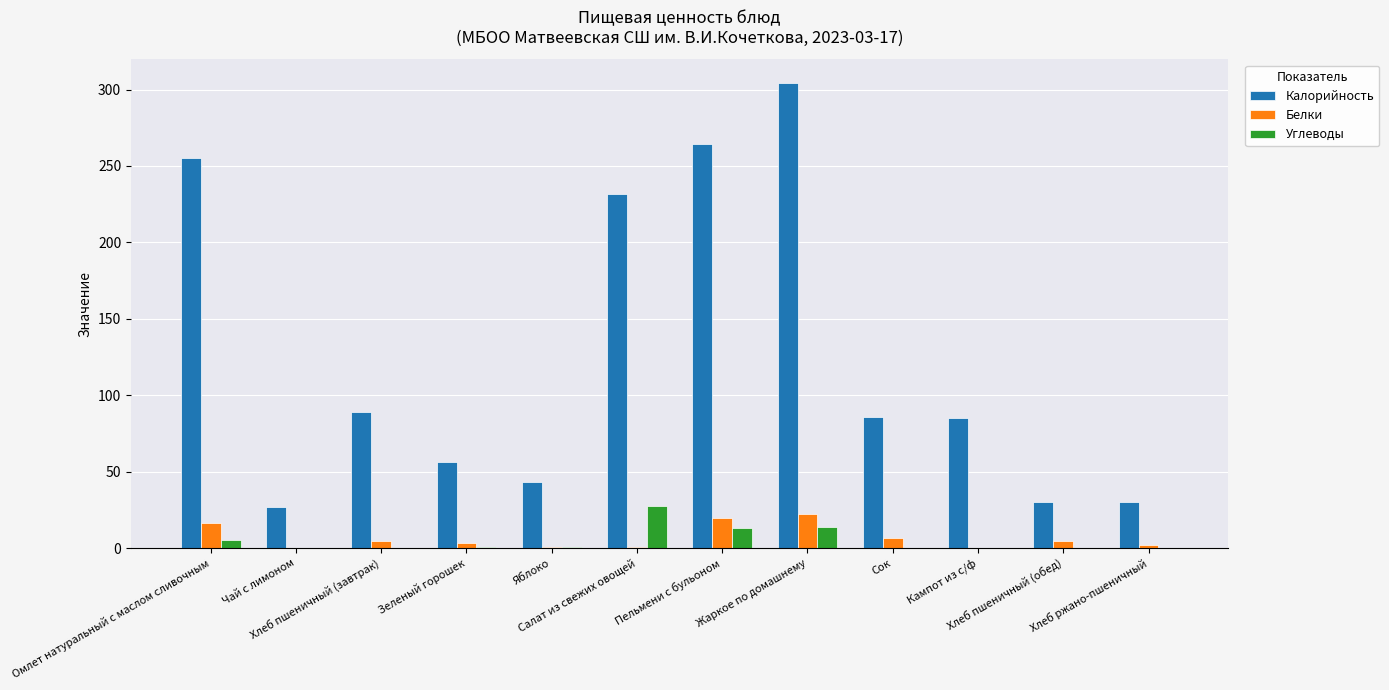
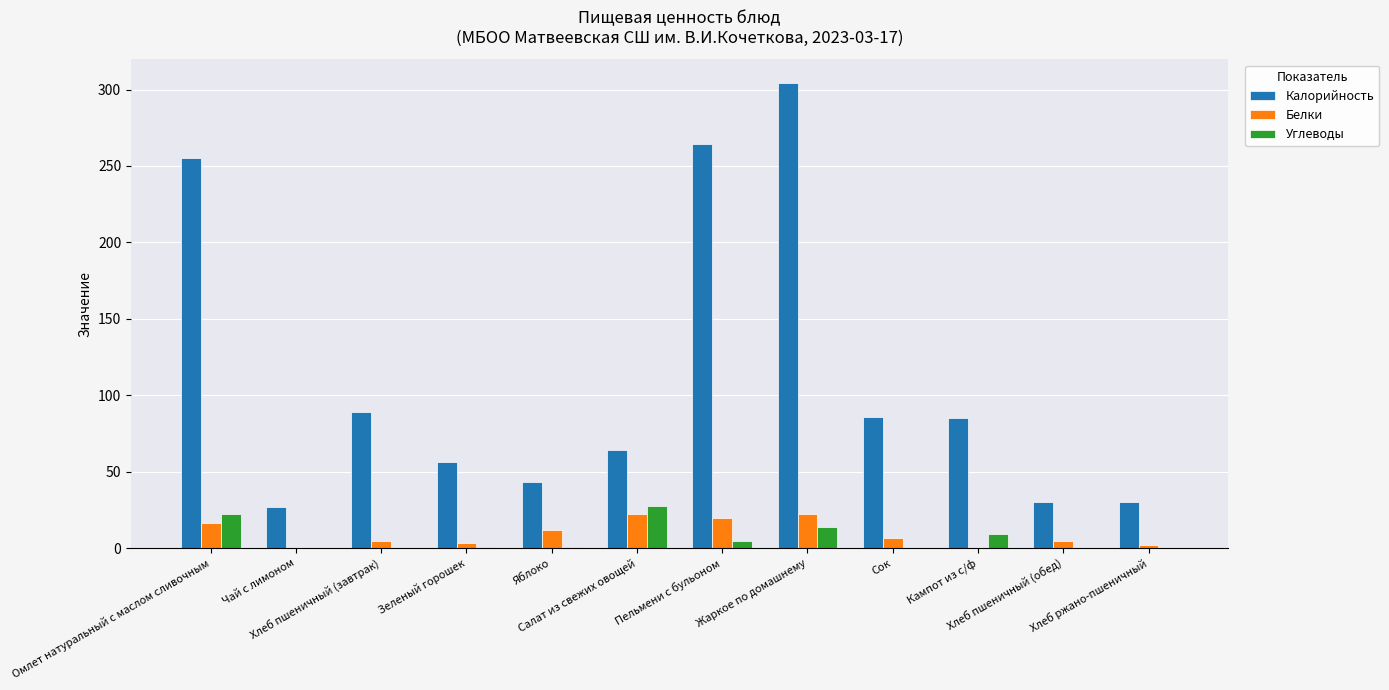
Углеводы, Омлет натуральный с маслом сливочным: 5 -> 23
Белки, Яблоко: 0 -> 12
Калорийность, Салат из свежих овощей: 232 -> 64
Белки, Салат из свежих овощей: 1 -> 22
Углеводы, Пельмени с бульоном: 13 -> 5
Углеводы, Кампот из с/ф: 0 -> 9
